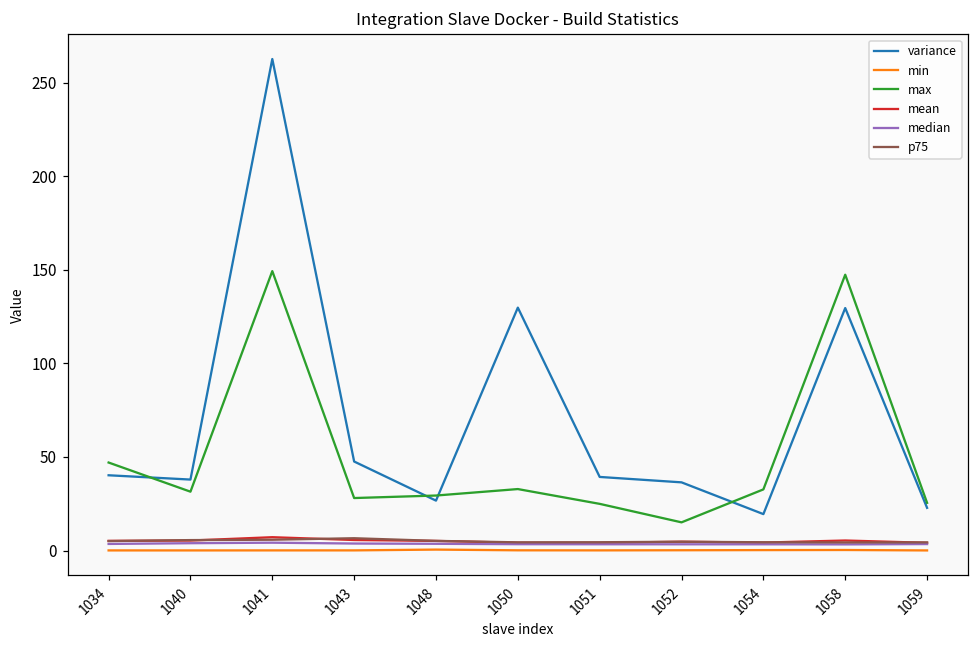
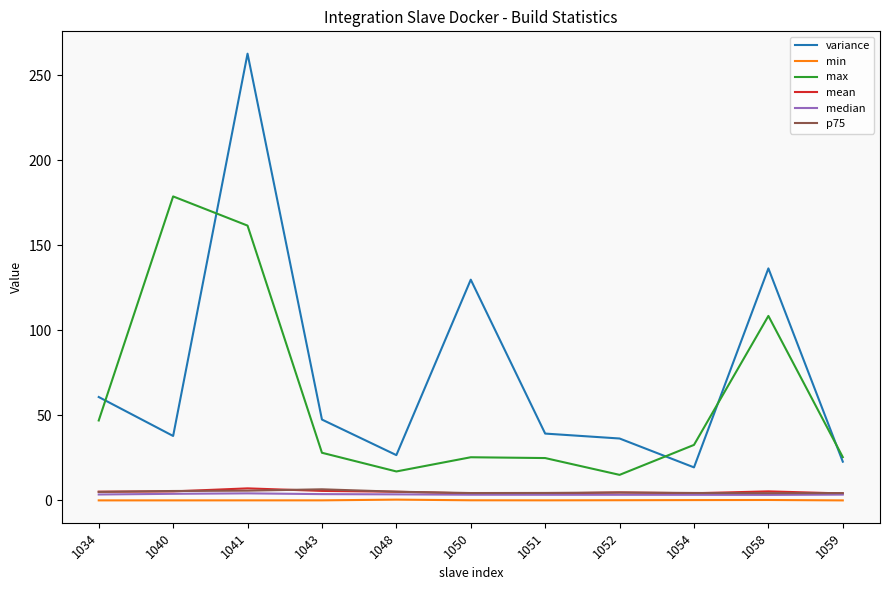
variance, 1034: 40 -> 61
max, 1040: 31 -> 179
max, 1041: 149 -> 162
max, 1048: 29 -> 17
max, 1050: 33 -> 25
variance, 1058: 130 -> 136
max, 1058: 147 -> 109
